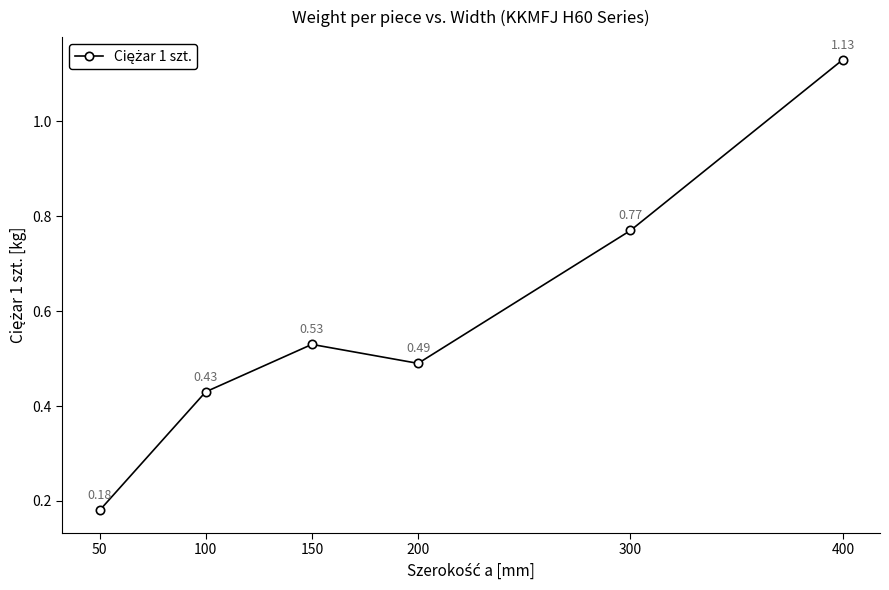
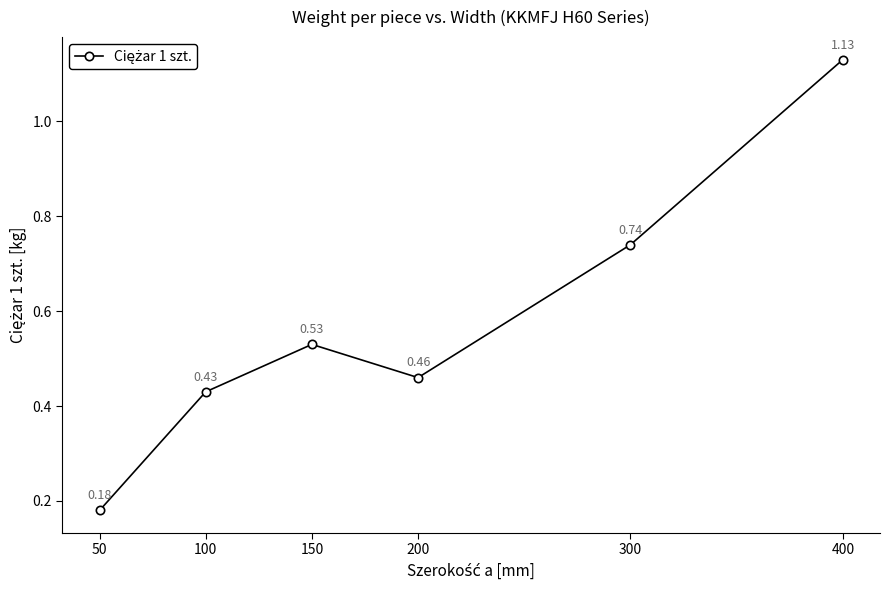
200: 0.49 -> 0.46
300: 0.77 -> 0.74
